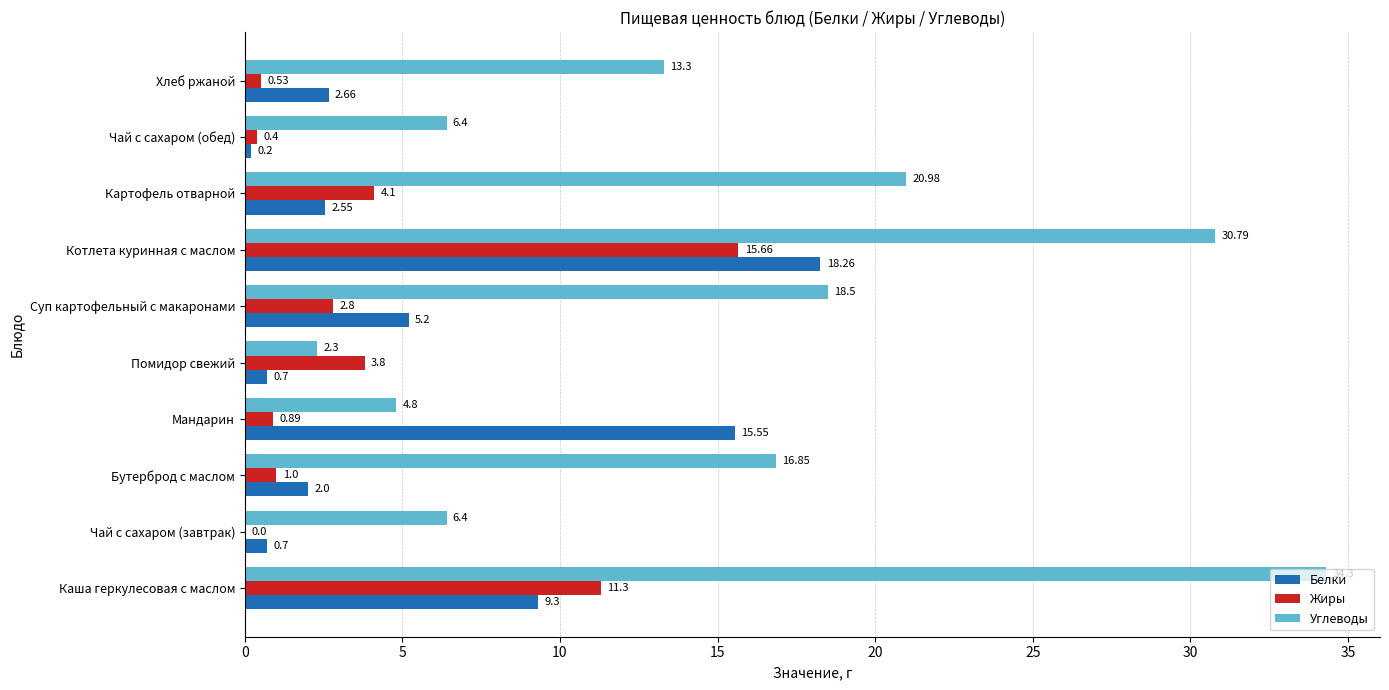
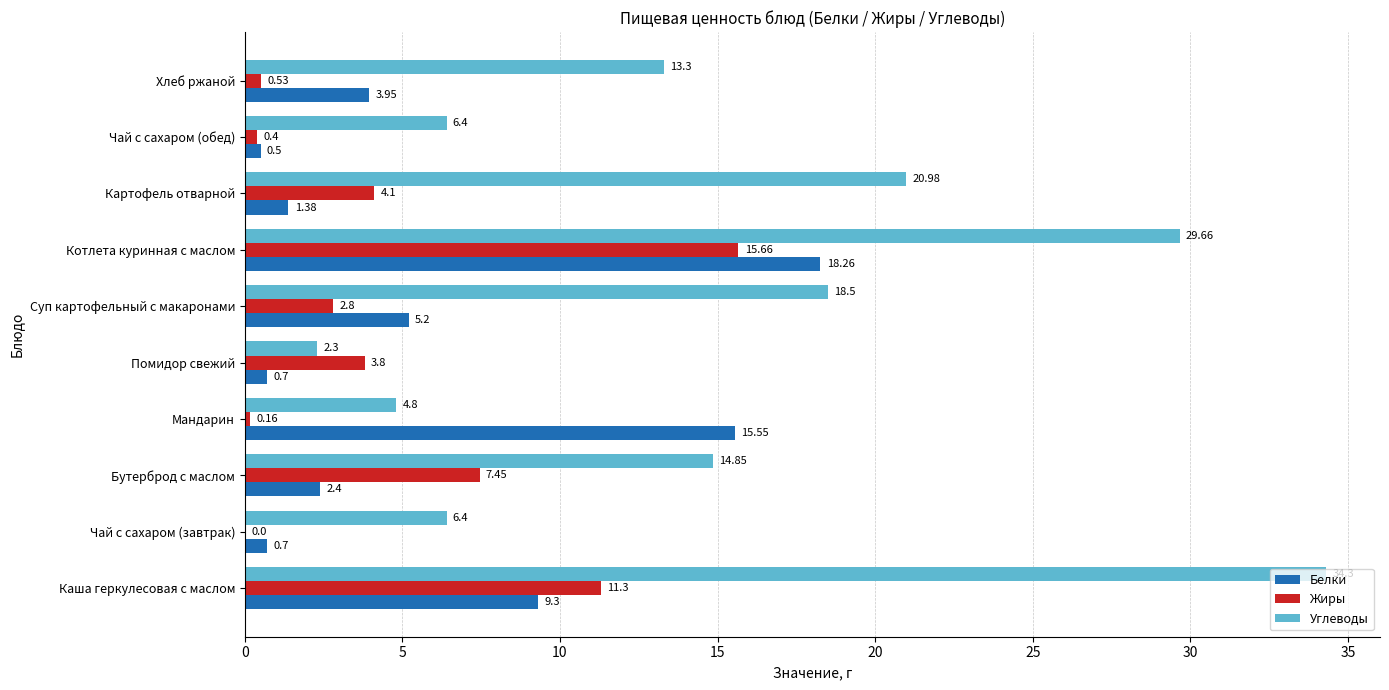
Белки, Хлеб ржаной: 2.66 -> 3.95
Белки, Чай с сахаром (обед): 0.2 -> 0.5
Белки, Картофель отварной: 2.55 -> 1.38
Углеводы, Котлета куринная с маслом: 30.79 -> 29.66
Жиры, Мандарин: 0.89 -> 0.16
Углеводы, Бутерброд с маслом: 16.85 -> 14.85
Жиры, Бутерброд с маслом: 1.0 -> 7.45
Белки, Бутерброд с маслом: 2.0 -> 2.4
